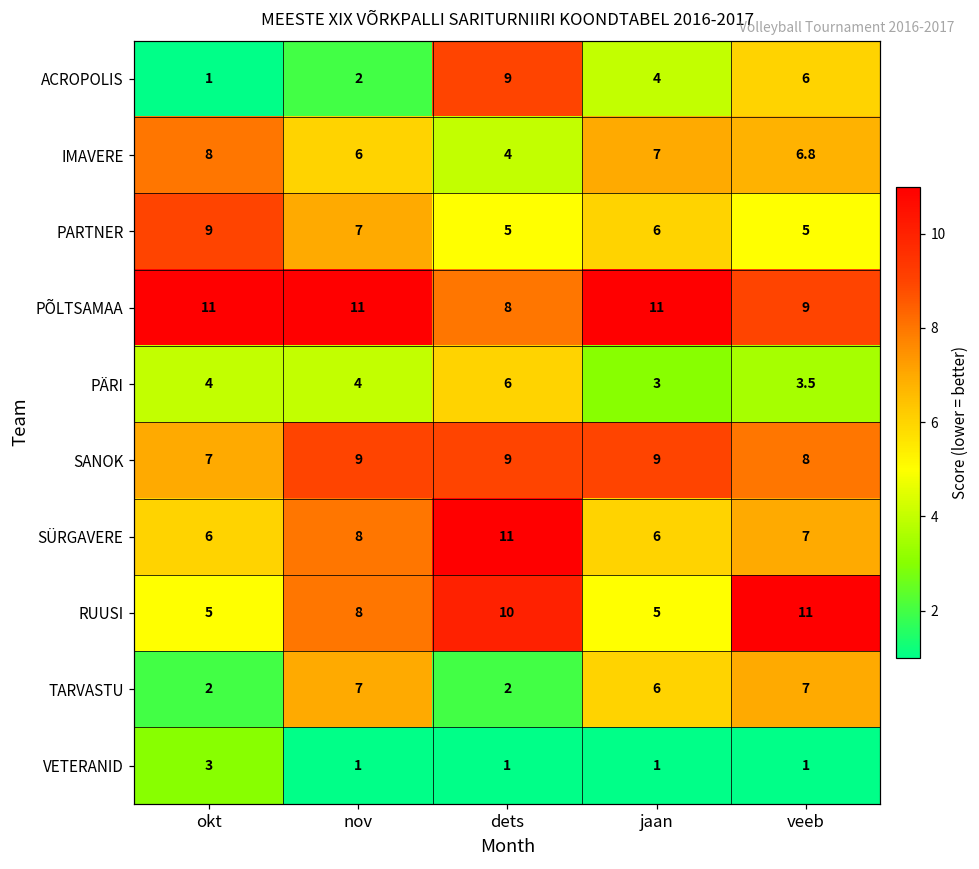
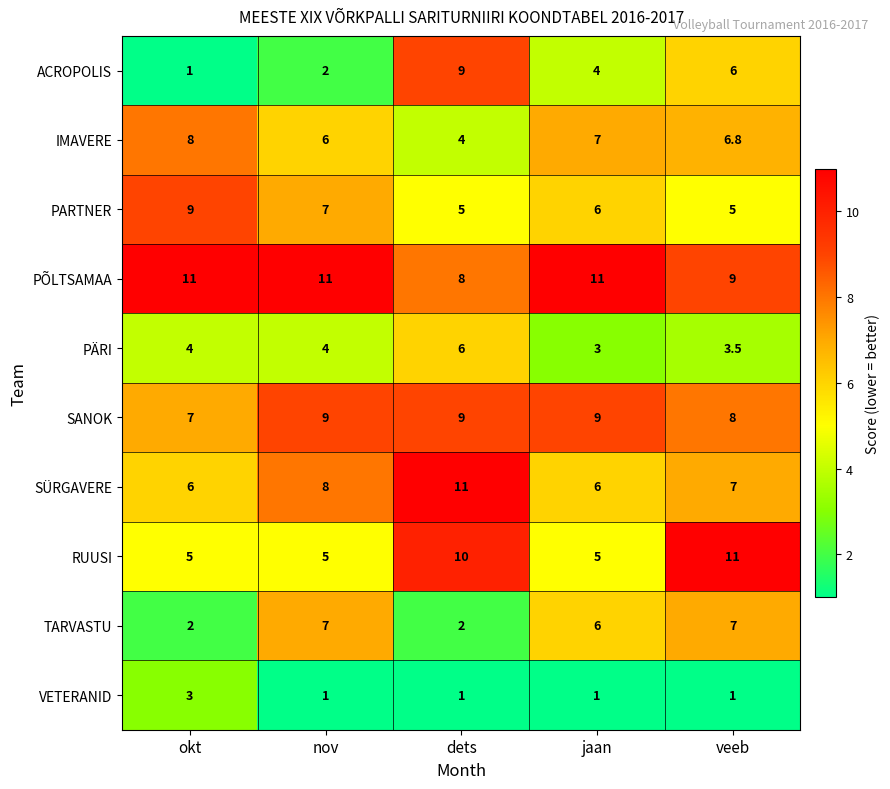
RUUSI, nov: 8 -> 5
